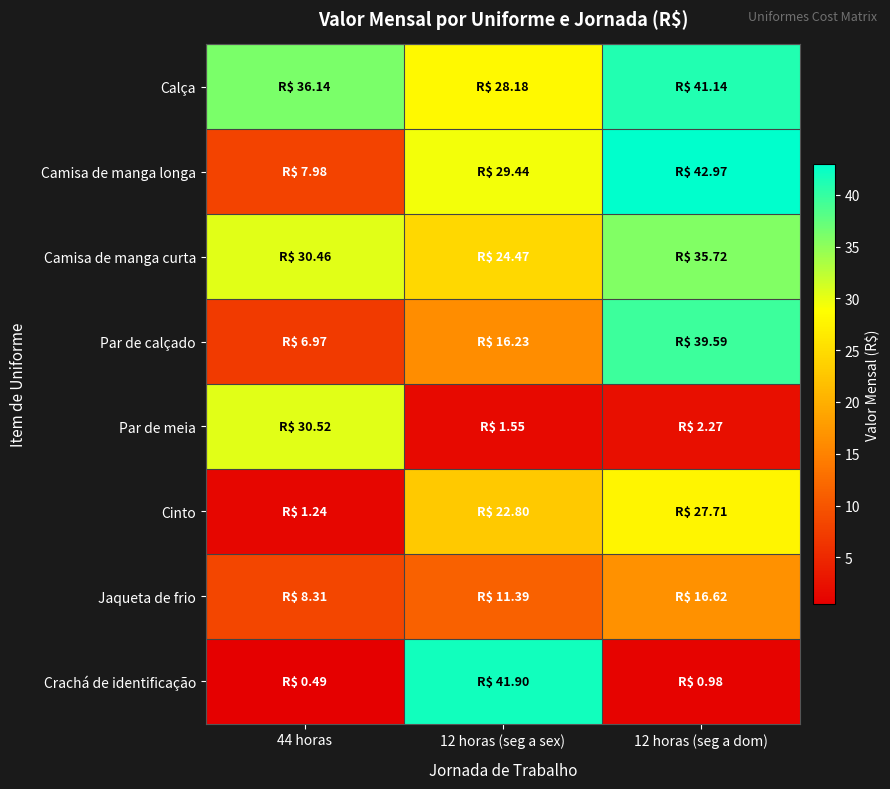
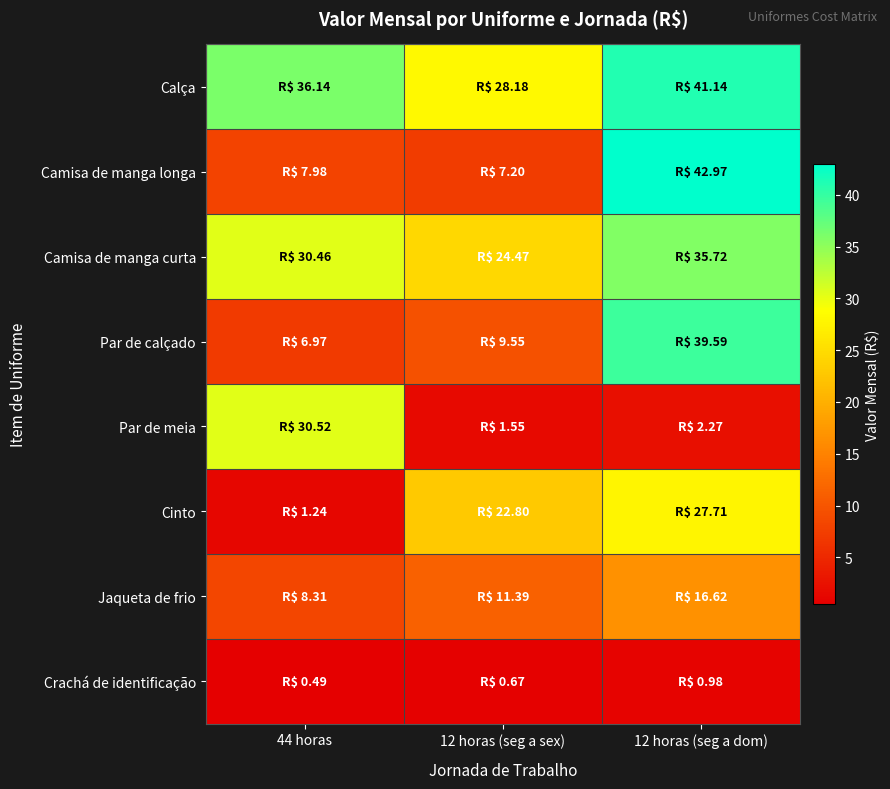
Camisa de manga longa, 12 horas (seg a sex): 29.44 -> 7.20
Par de calçado, 12 horas (seg a sex): 16.23 -> 9.55
Crachá de identificação, 12 horas (seg a sex): 41.90 -> 0.67
